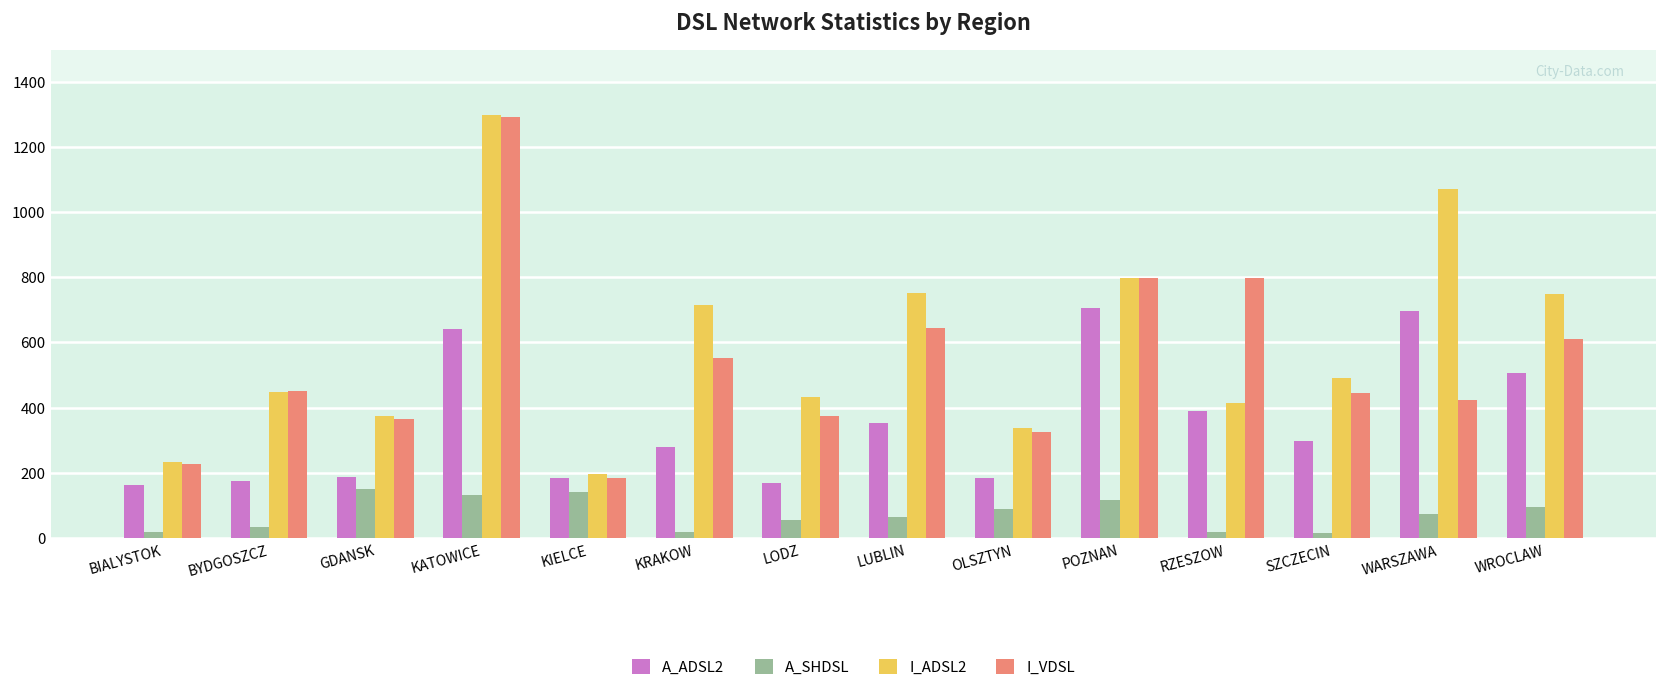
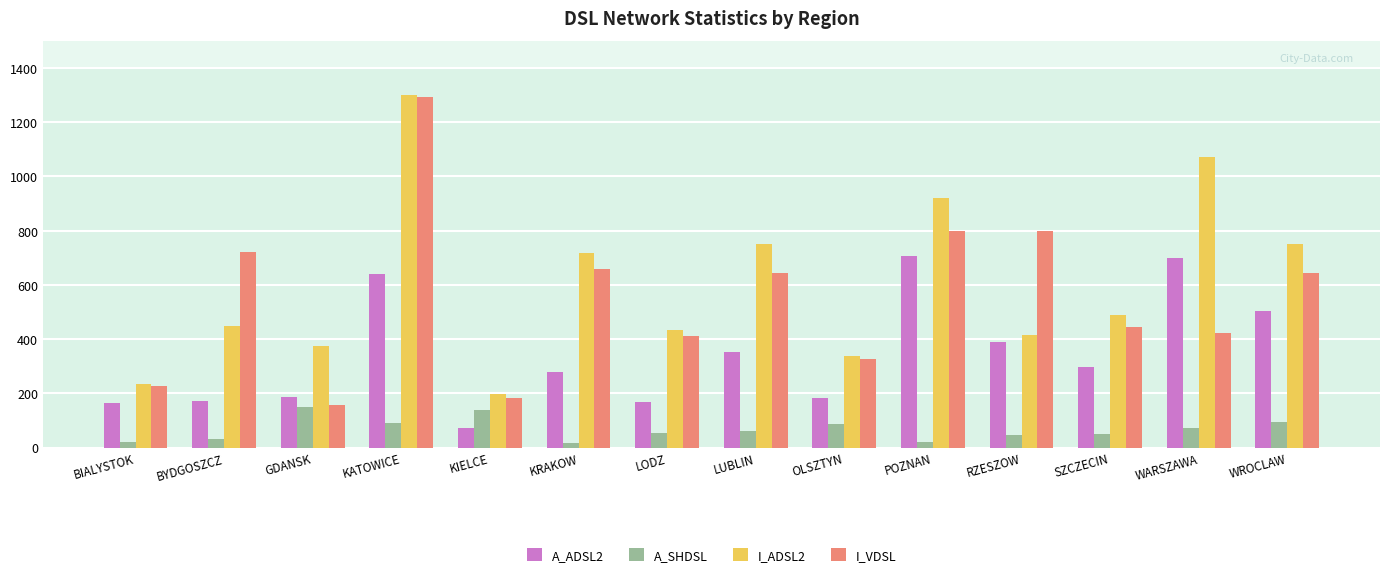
I_VDSL, BYDGOSZCZ: 450 -> 720
I_VDSL, GDANSK: 360 -> 160
A_SHDSL, KATOWICE: 130 -> 90
A_ADSL2, KIELCE: 180 -> 70
I_VDSL, KRAKOW: 550 -> 660
I_VDSL, LODZ: 380 -> 410
A_SHDSL, POZNAN: 120 -> 20
I_ADSL2, POZNAN: 800 -> 920
A_SHDSL, RZESZOW: 20 -> 50
A_SHDSL, SZCZECIN: 20 -> 50
I_VDSL, WROCLAW: 610 -> 650
